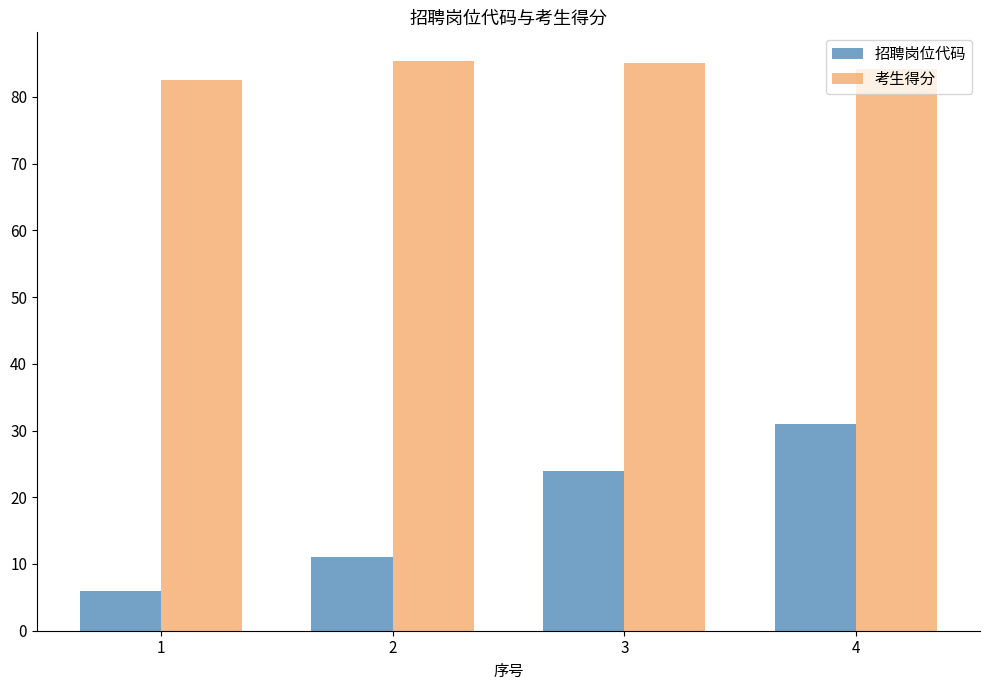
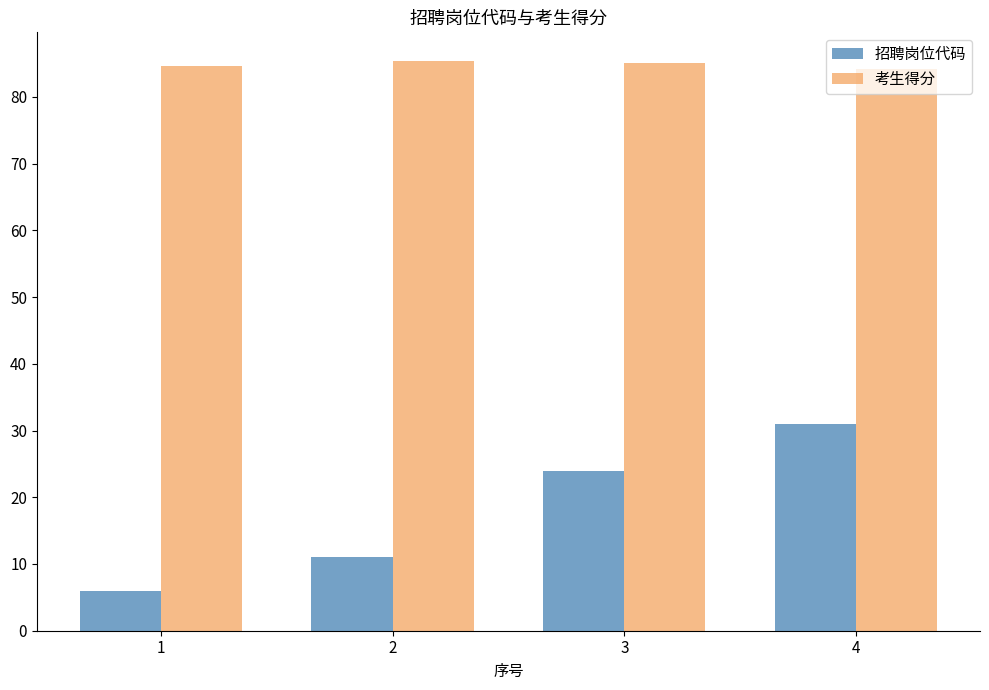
考生得分, 1: 83 -> 85
